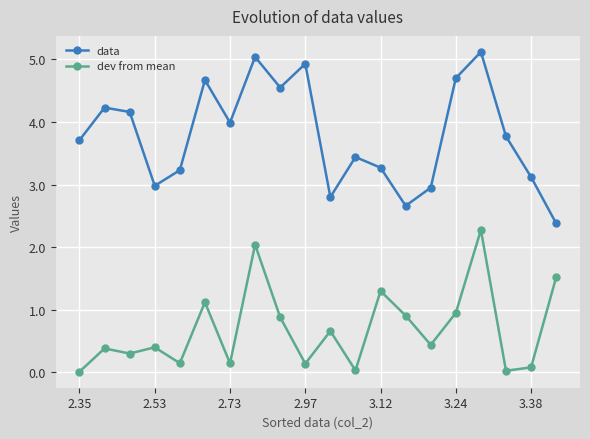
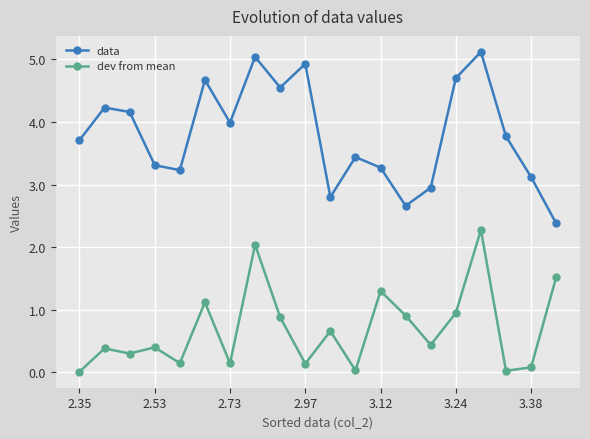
data, 2.53: 3.0 -> 3.3
